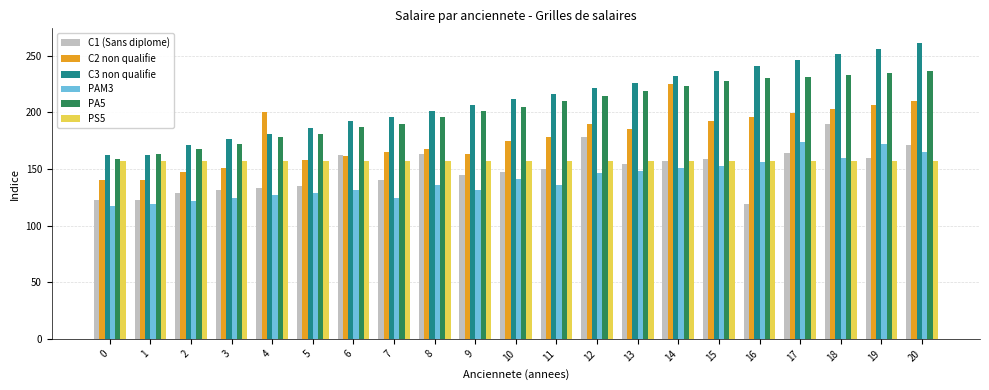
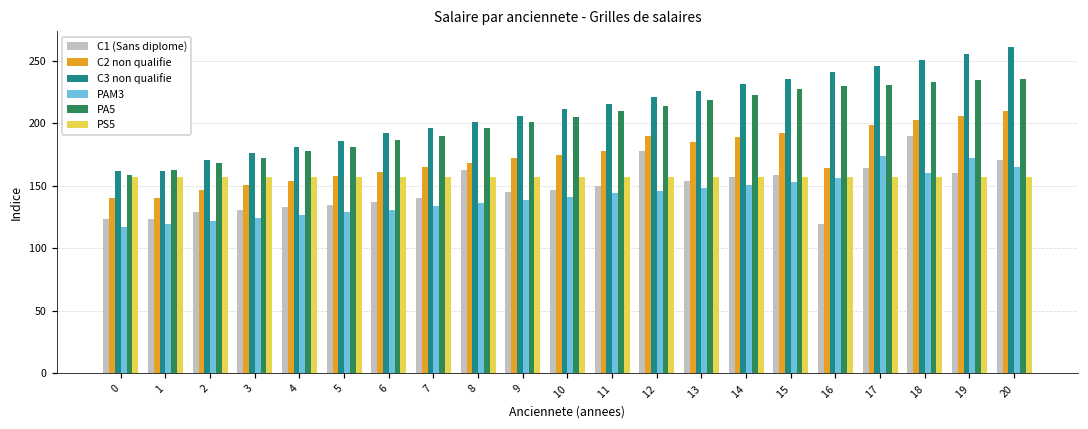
C2 non qualifie, 4: 200 -> 154
C1 (Sans diplome), 6: 162 -> 137
PAM3, 7: 124 -> 134
C2 non qualifie, 9: 163 -> 172
PAM3, 9: 131 -> 139
PAM3, 11: 136 -> 144
C2 non qualifie, 14: 225 -> 189
C2 non qualifie, 16: 196 -> 164
